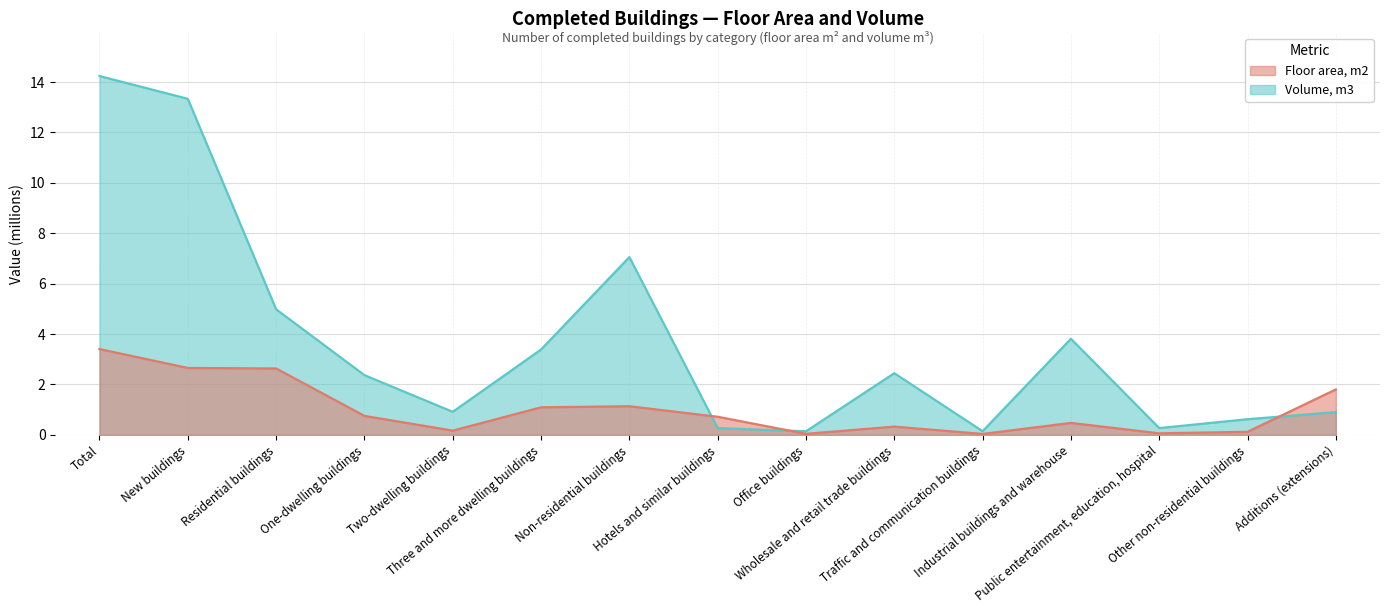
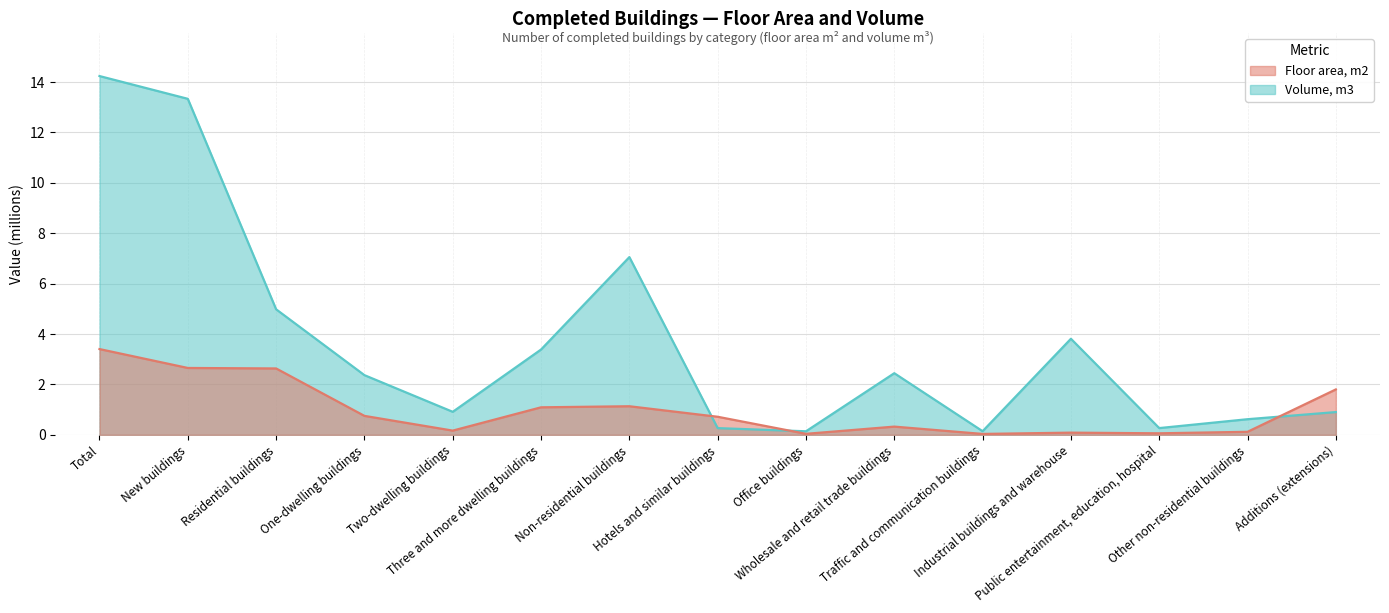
Floor area, m2, Industrial buildings and warehouse: 0.5 -> 0.1
